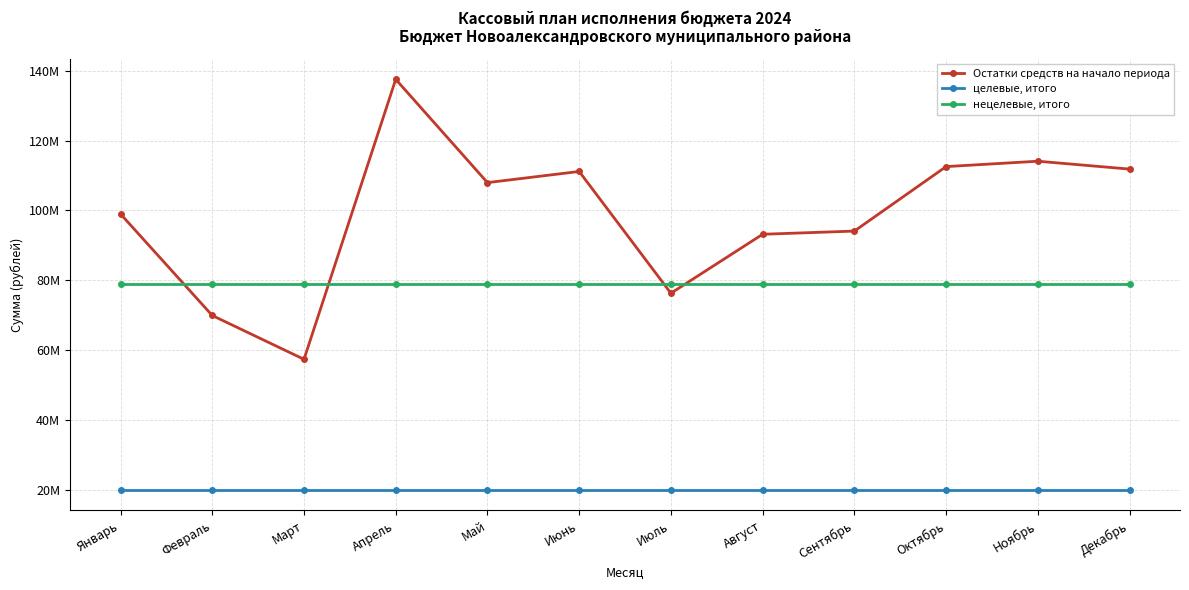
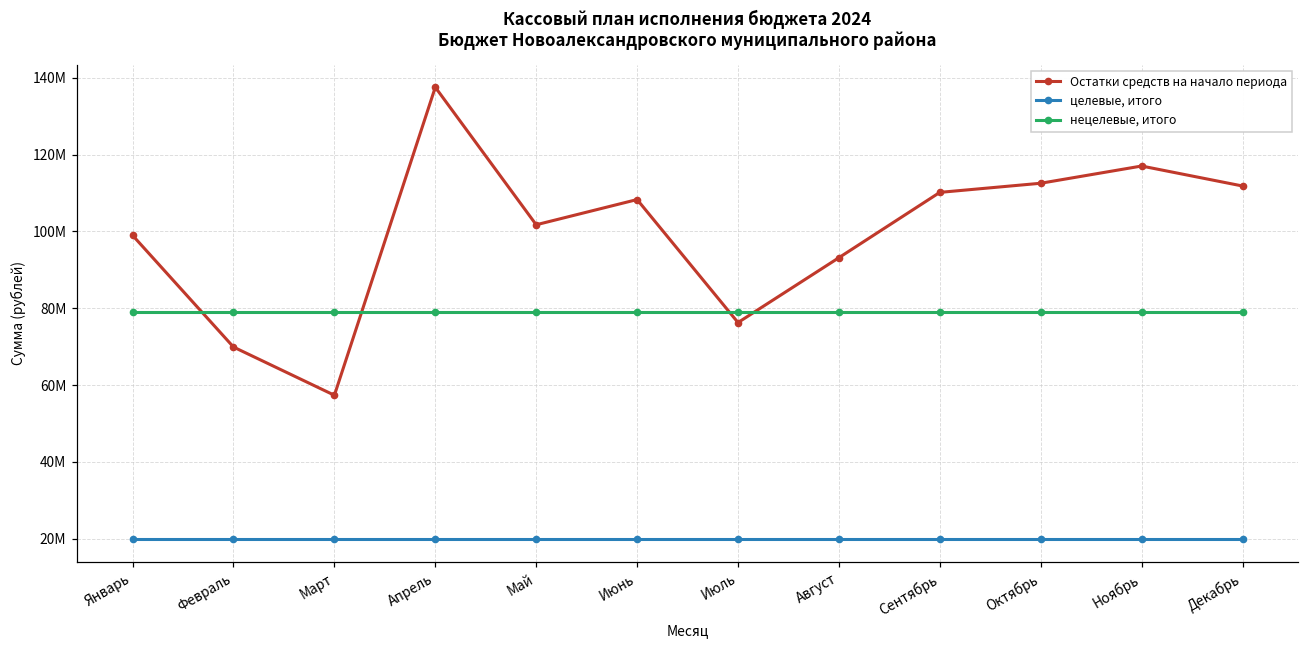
Остатки средств на начало периода, Май: 108000000 -> 102000000
Остатки средств на начало периода, Июнь: 111000000 -> 108000000
Остатки средств на начало периода, Сентябрь: 94000000 -> 110000000
Остатки средств на начало периода, Ноябрь: 114000000 -> 117000000
